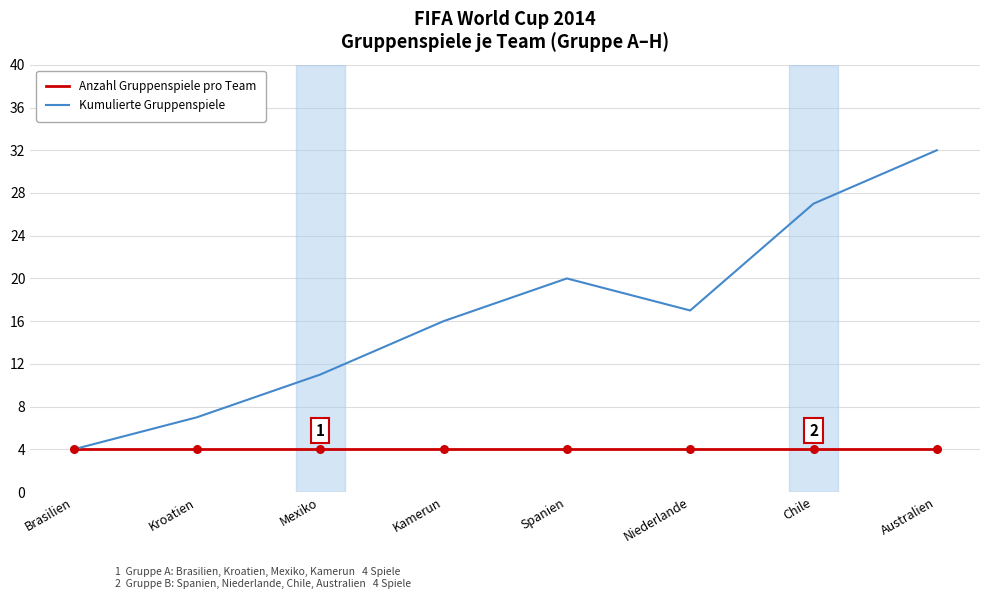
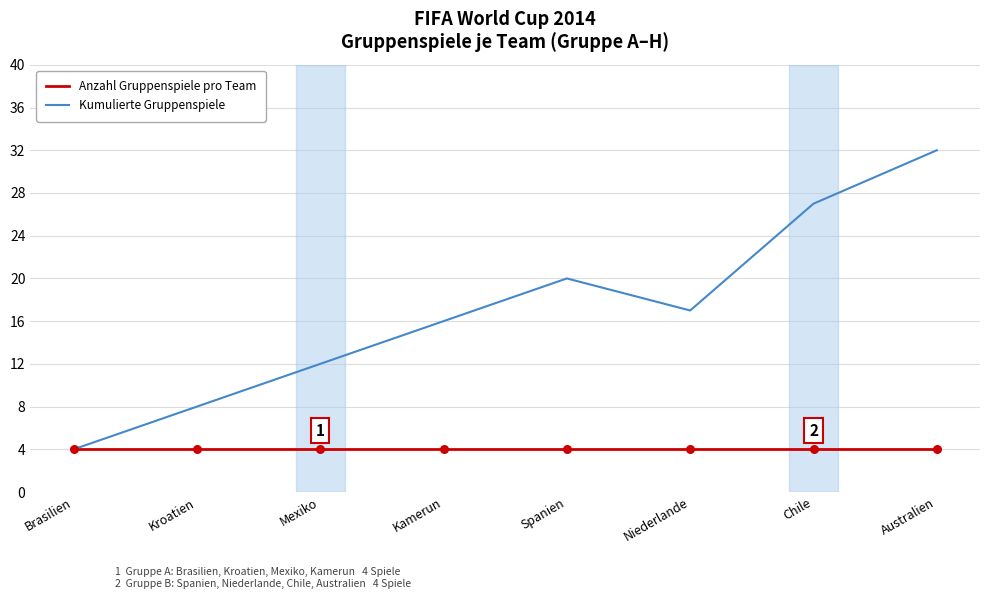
Kumulierte Gruppenspiele, Kroatien: 7 -> 8
Kumulierte Gruppenspiele, Mexiko: 11 -> 12
